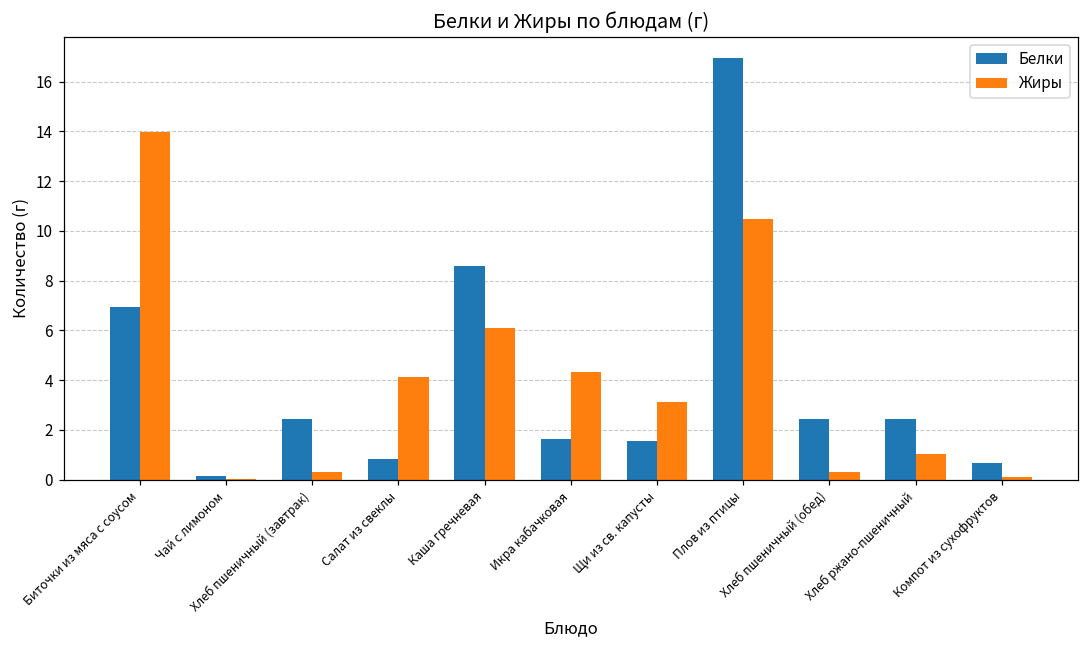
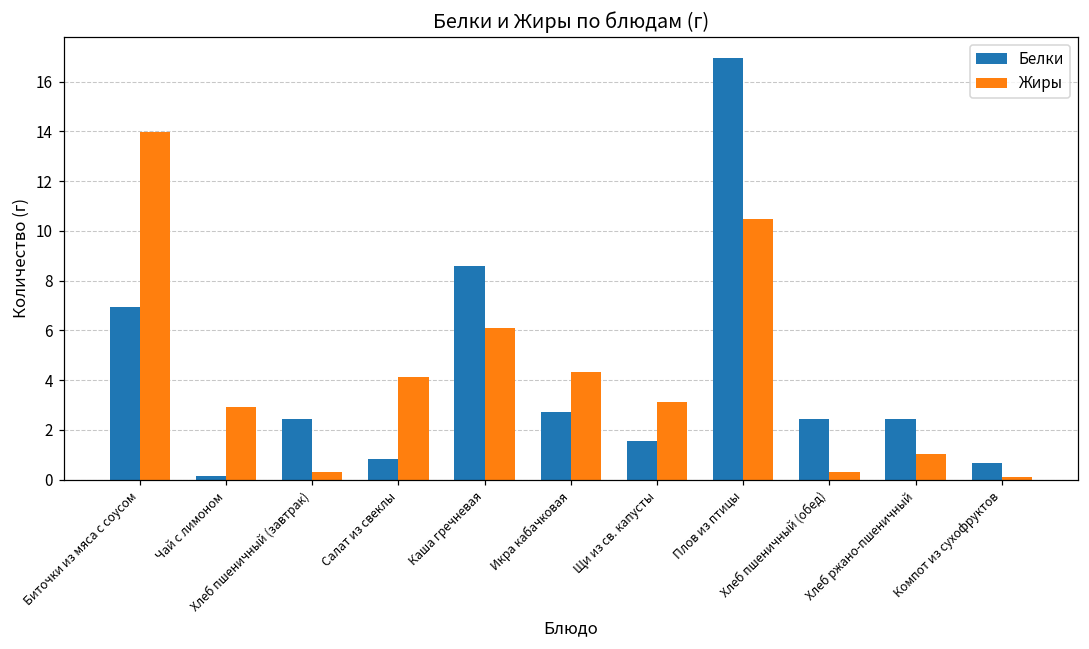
Жиры, Чай с лимоном: 0.0 -> 2.9
Белки, Икра кабачковая: 1.6 -> 2.7
